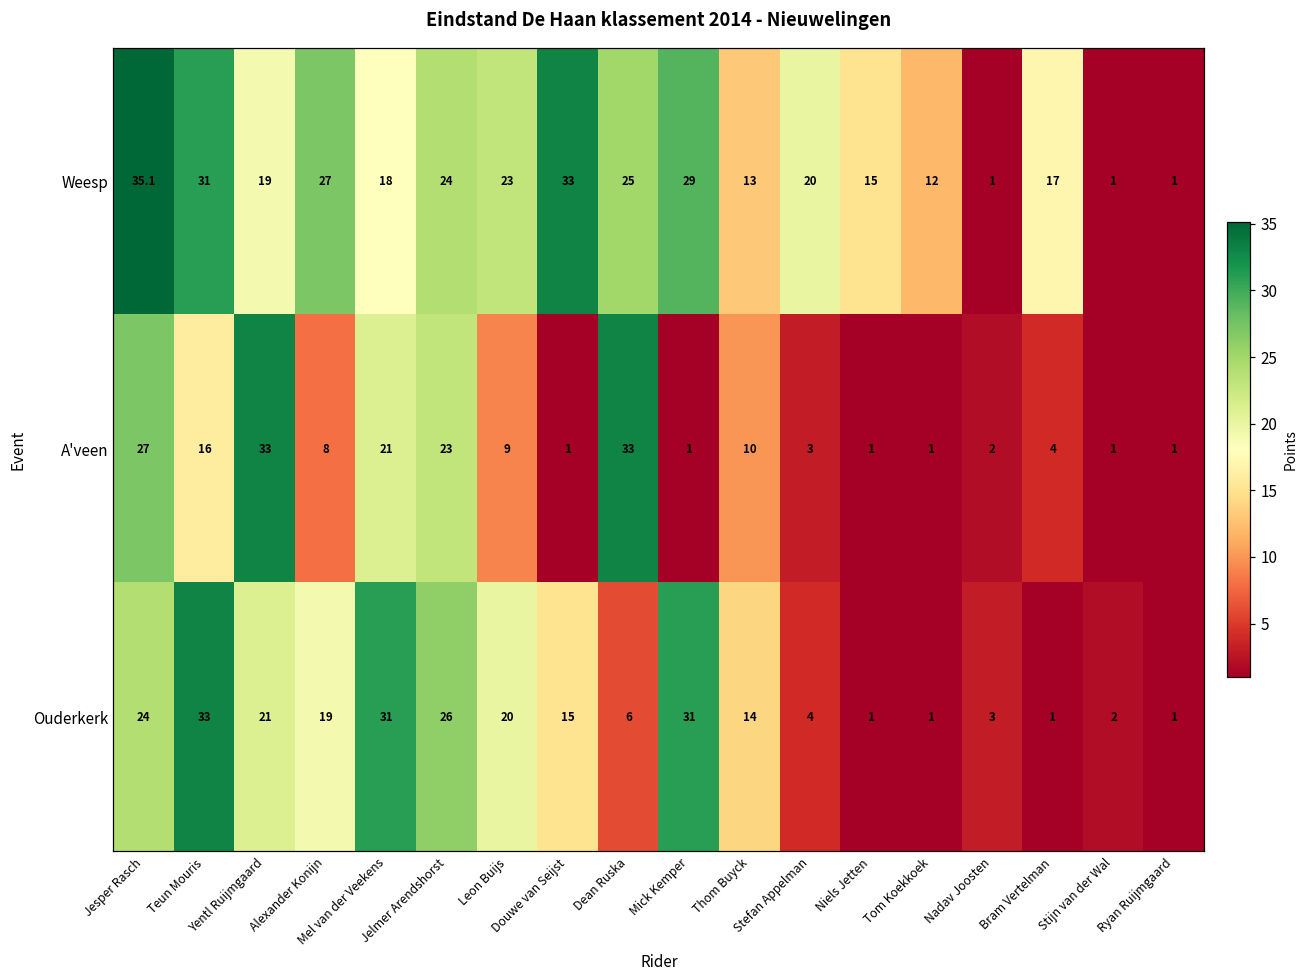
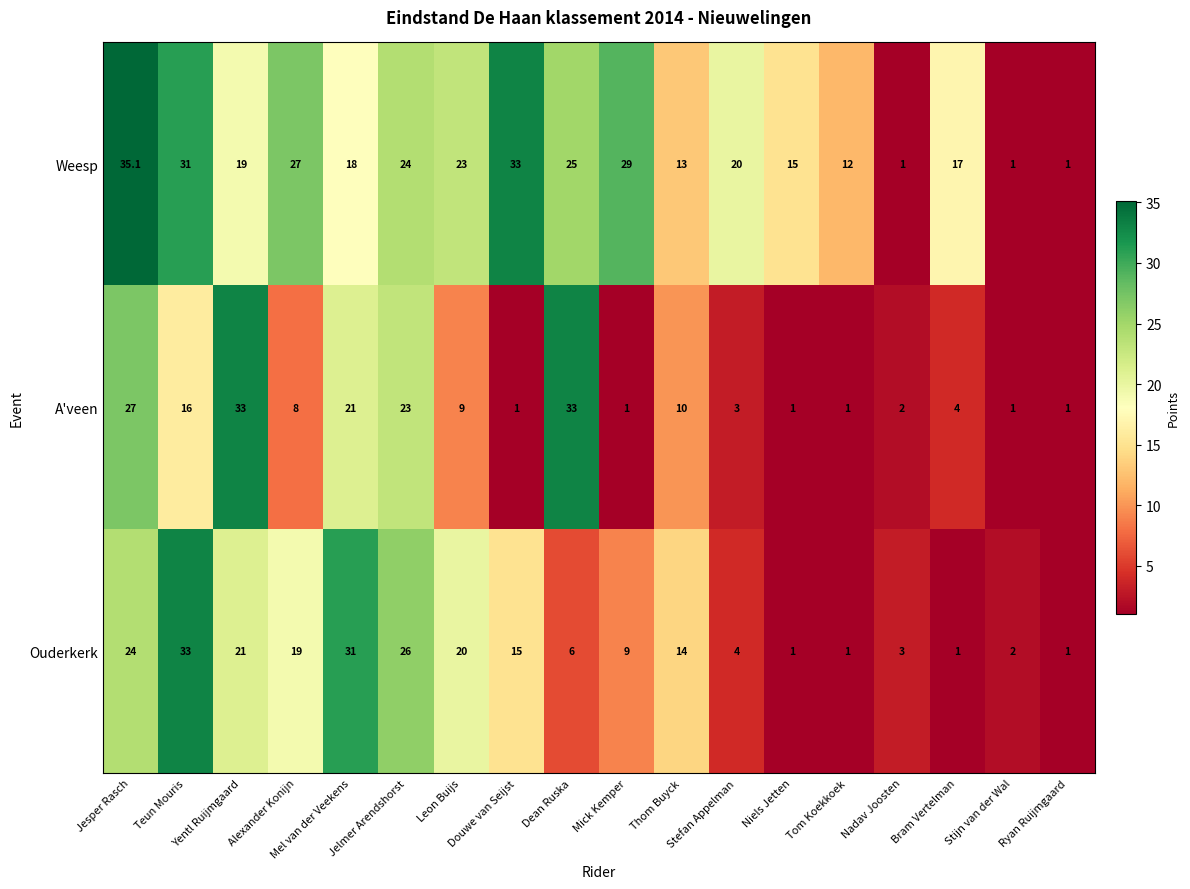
Ouderkerk, Mick Kemper: 31 -> 9
